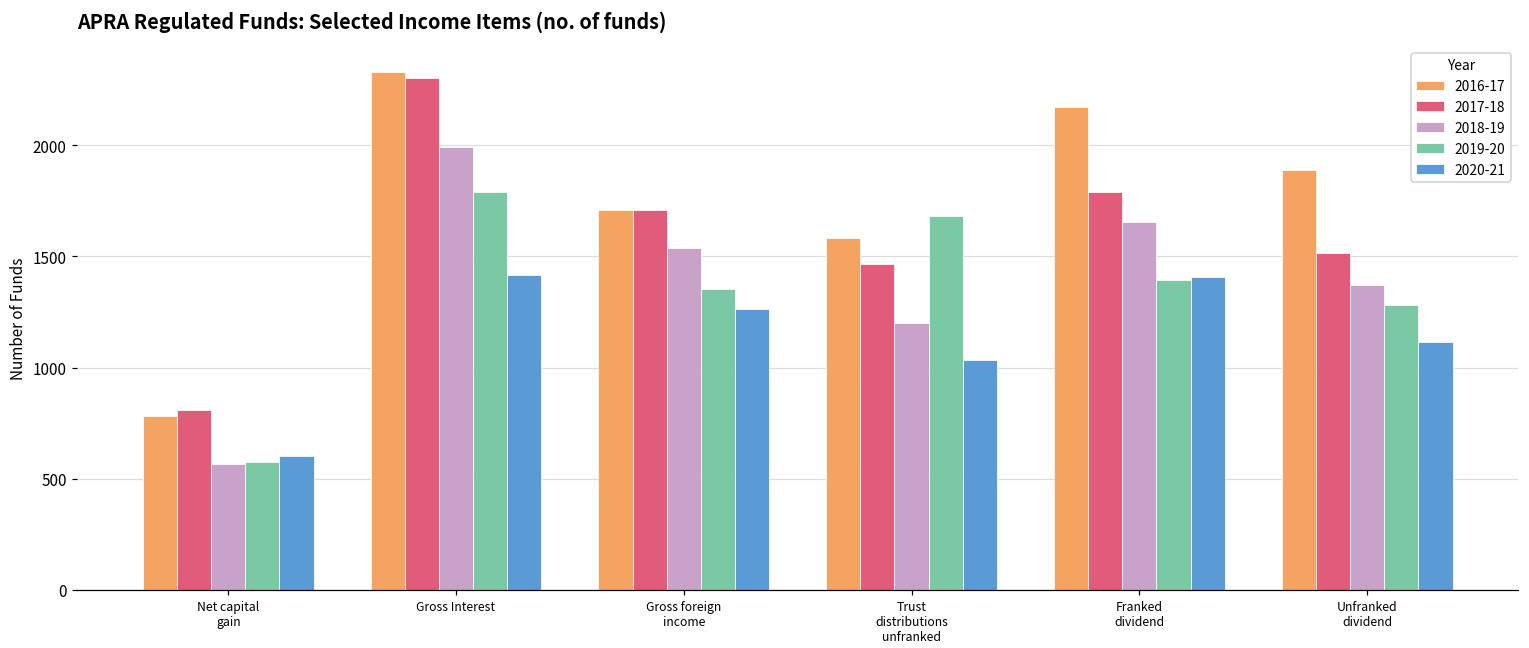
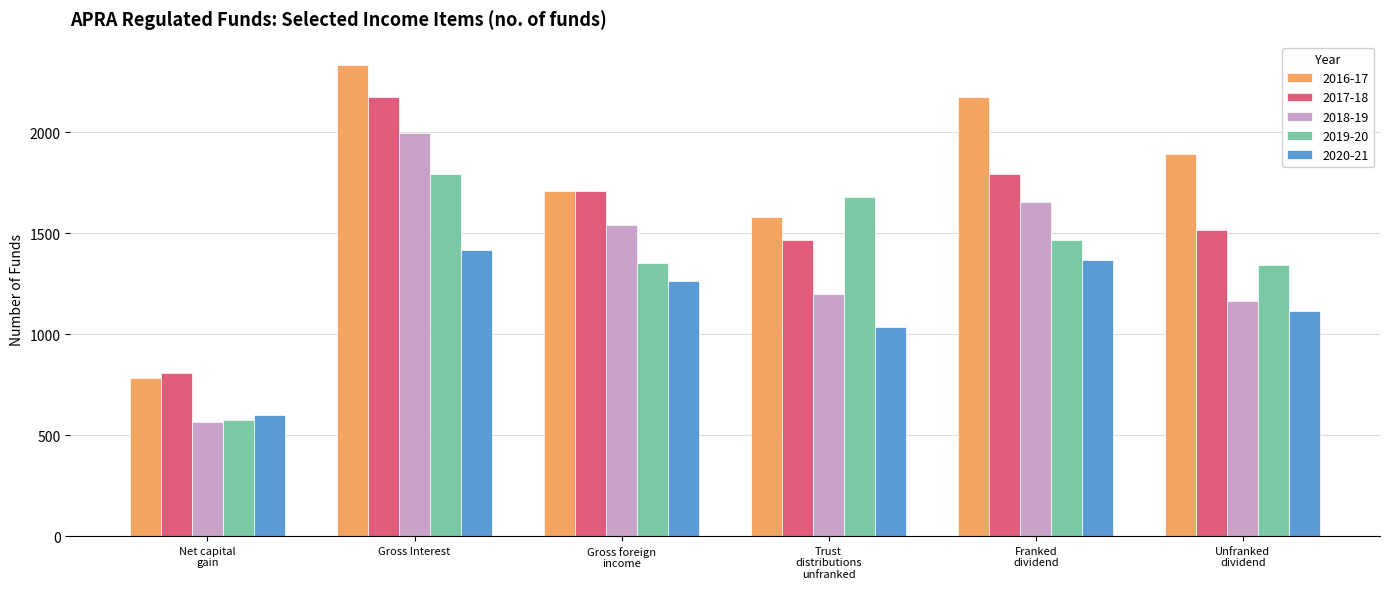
2017-18, Gross Interest: 2300 -> 2180
2019-20, Franked dividend: 1390 -> 1470
2020-21, Franked dividend: 1410 -> 1370
2018-19, Unfranked dividend: 1370 -> 1160
2019-20, Unfranked dividend: 1280 -> 1340
